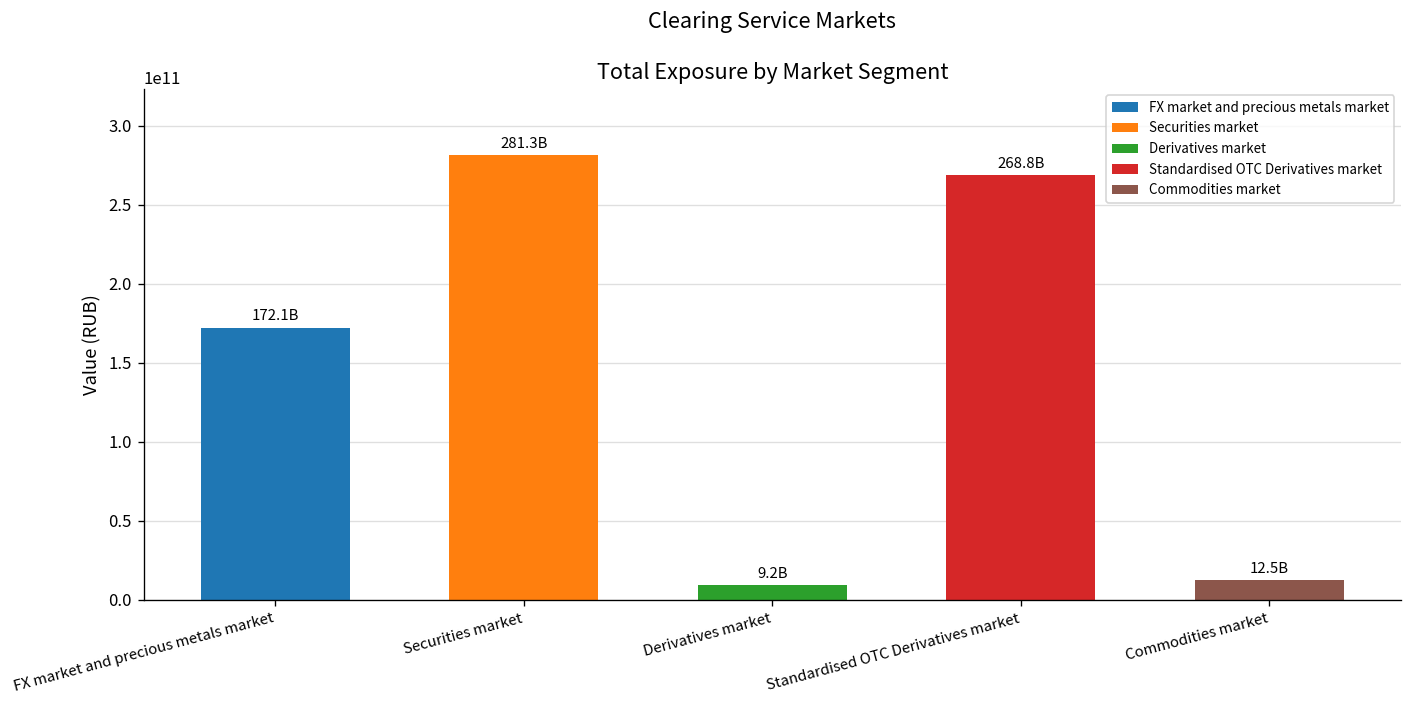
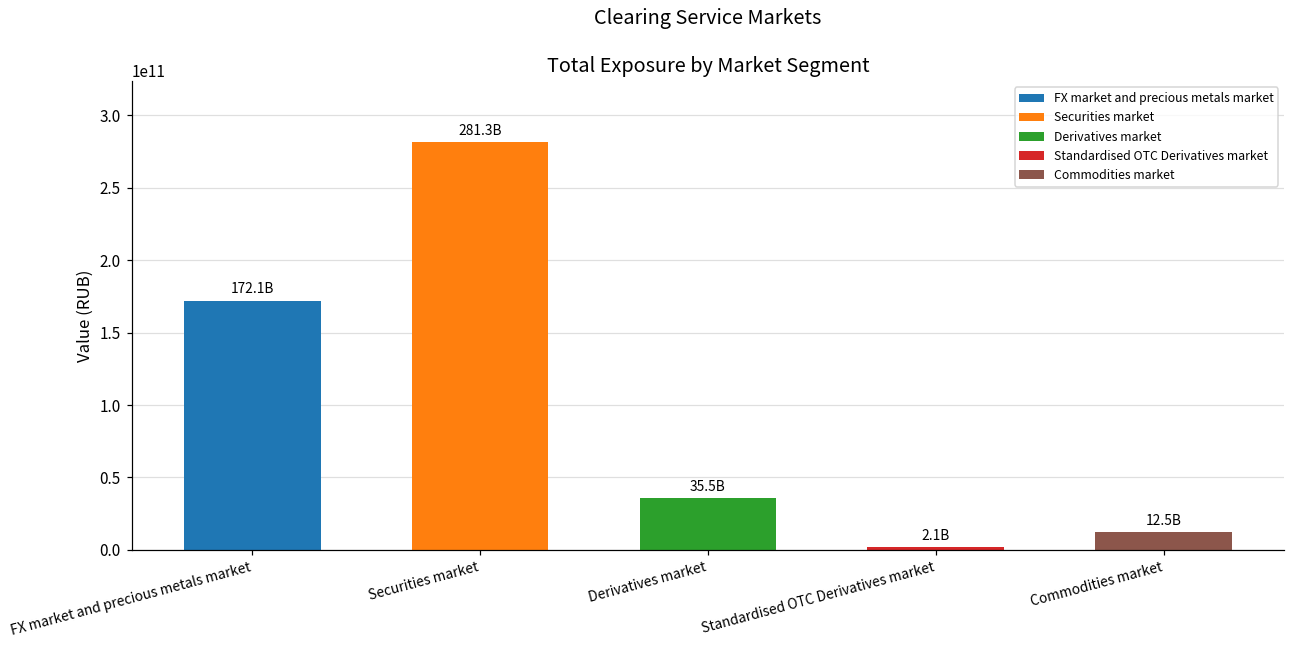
Derivatives market: 9.2B -> 35.5B
Standardised OTC Derivatives market: 268.8B -> 2.1B
